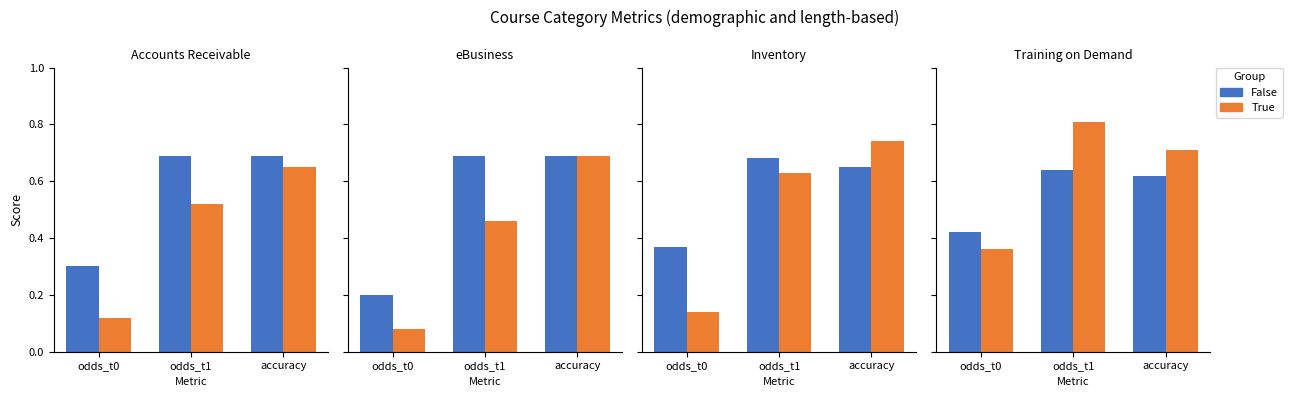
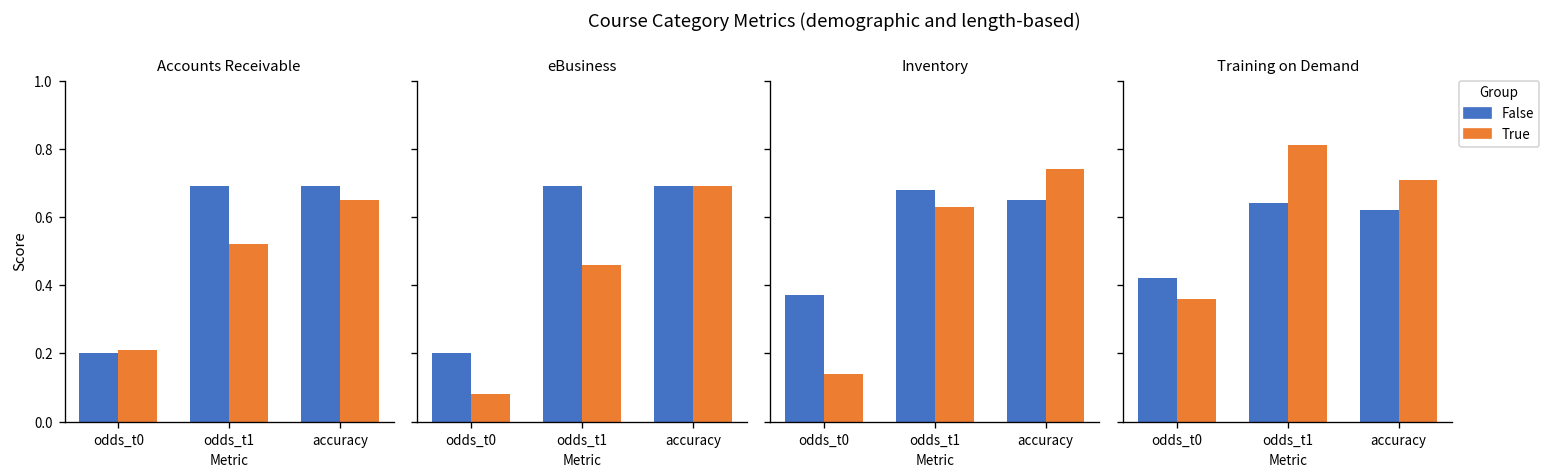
Accounts Receivable, False, odds_t0: 0.3 -> 0.2
Accounts Receivable, True, odds_t0: 0.12 -> 0.21
